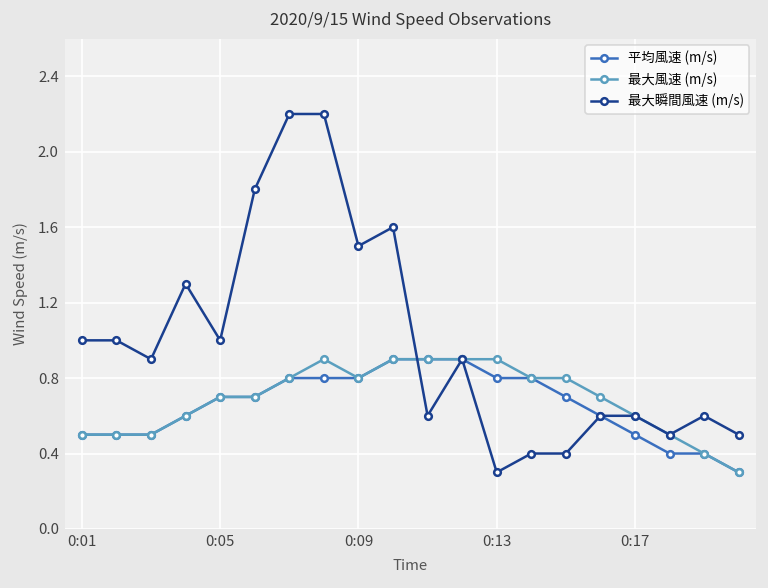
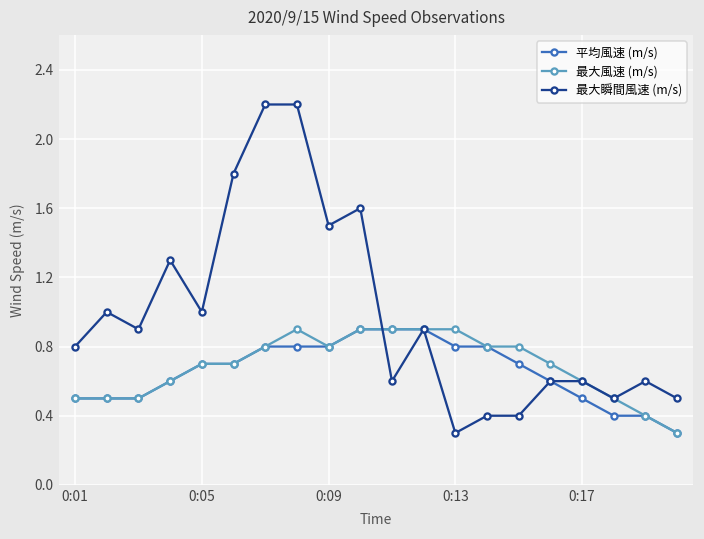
最大瞬間風速 (m/s), 0:01: 1.0 -> 0.8
